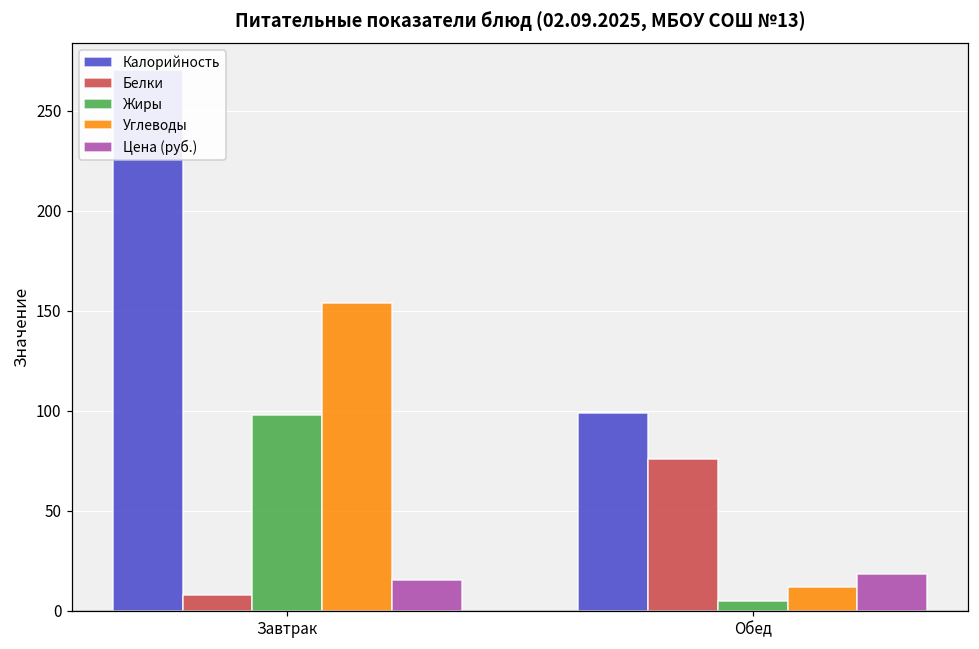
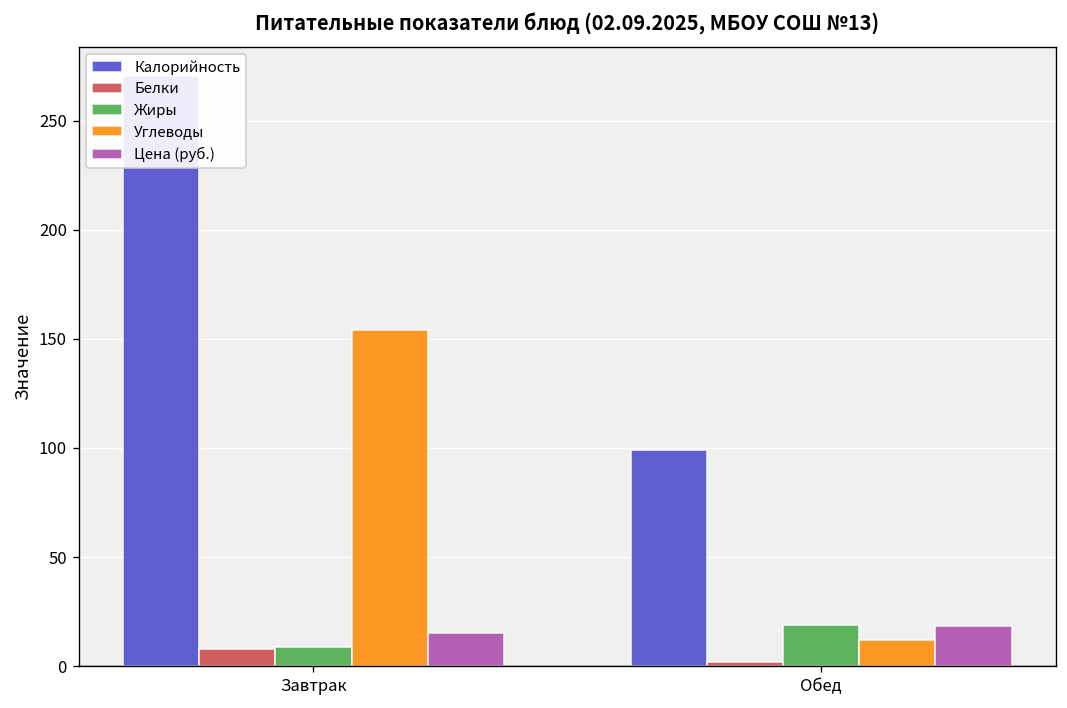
Жиры, Завтрак: 98 -> 9
Белки, Обед: 76 -> 2
Жиры, Обед: 5 -> 19
